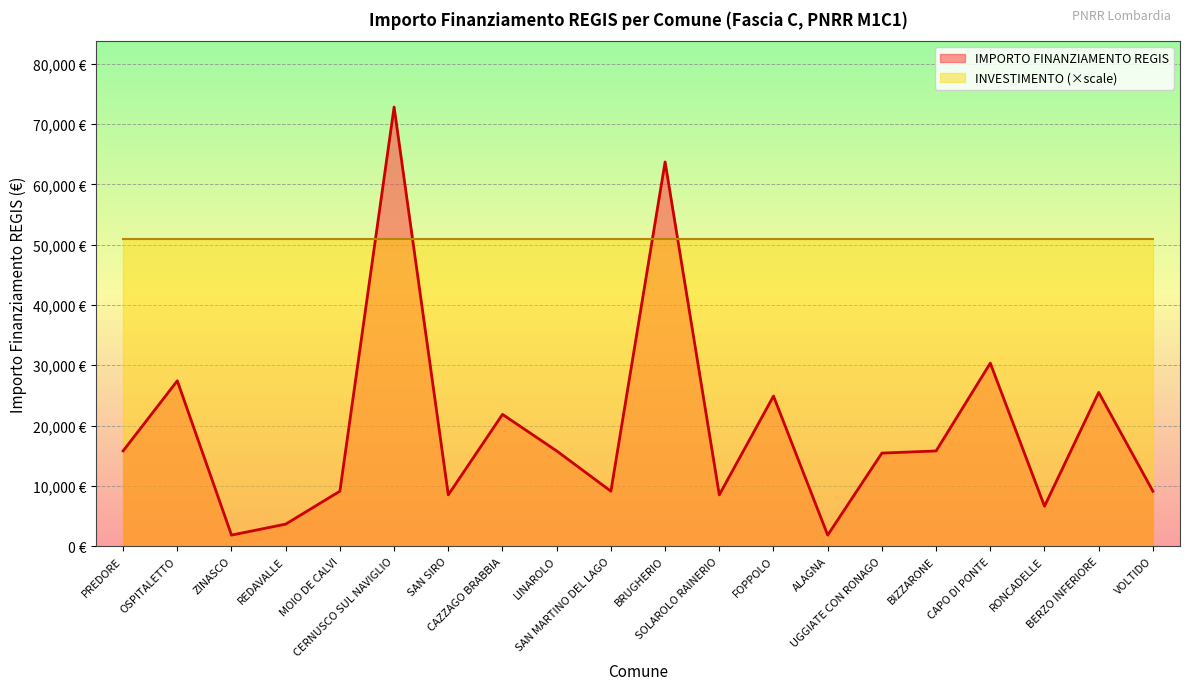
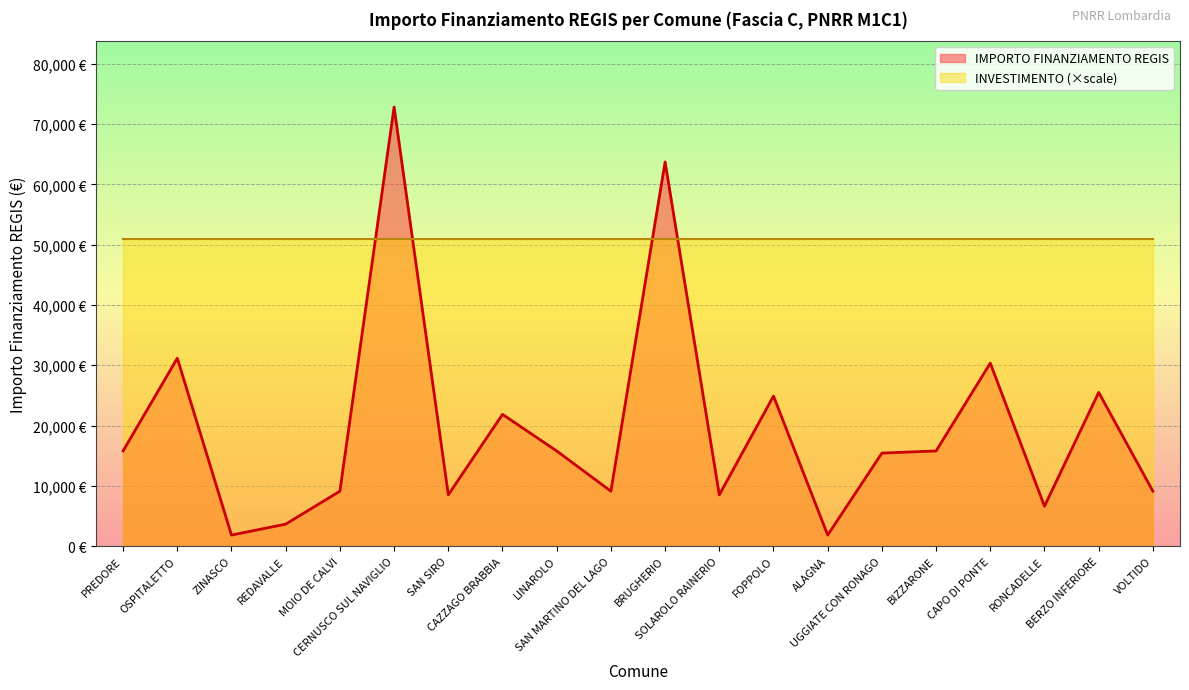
IMPORTO FINANZIAMENTO REGIS, OSPITALETTO: 27,000 € -> 31,000 €
